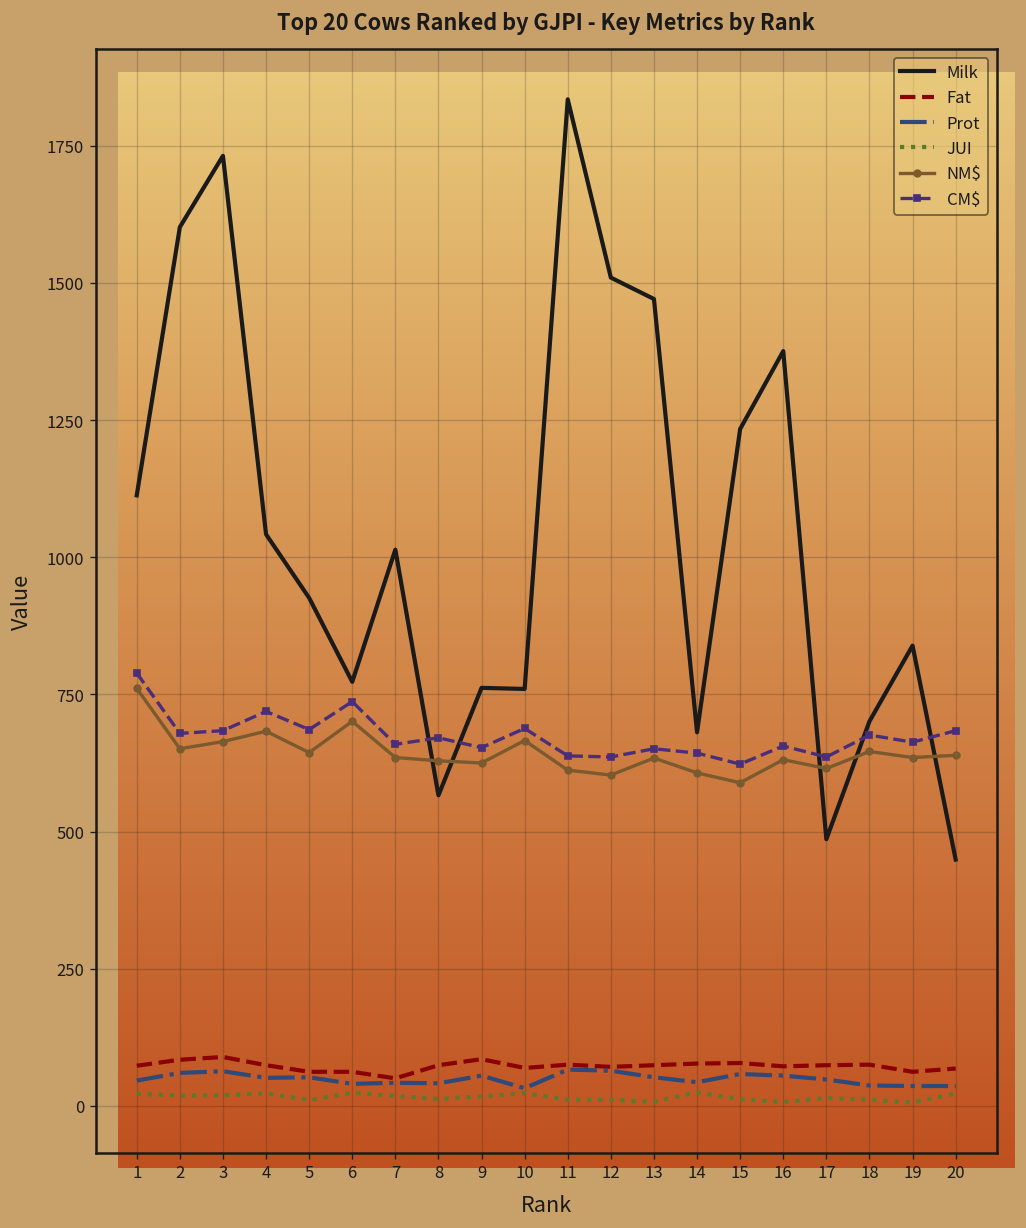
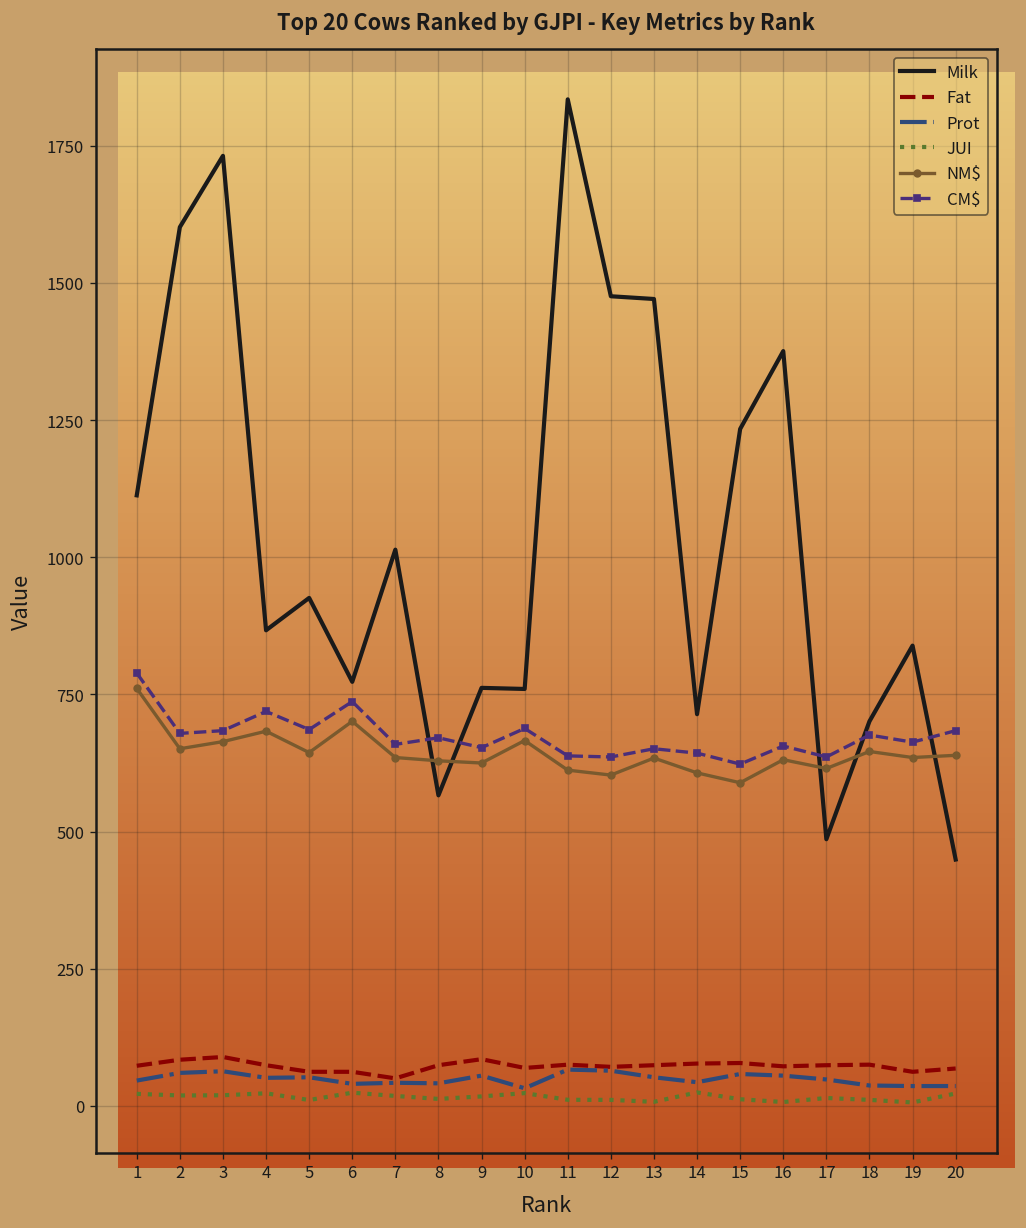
Top 20 Cows Ranked by GJPI - Key Metrics by Rank, Milk, 4: 1040 -> 870
Top 20 Cows Ranked by GJPI - Key Metrics by Rank, Milk, 12: 1510 -> 1480
Top 20 Cows Ranked by GJPI - Key Metrics by Rank, Milk, 14: 680 -> 710
